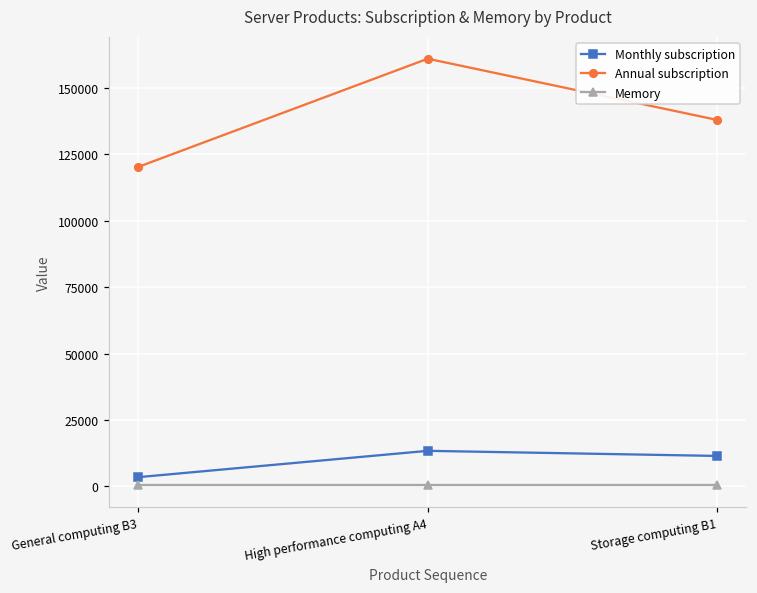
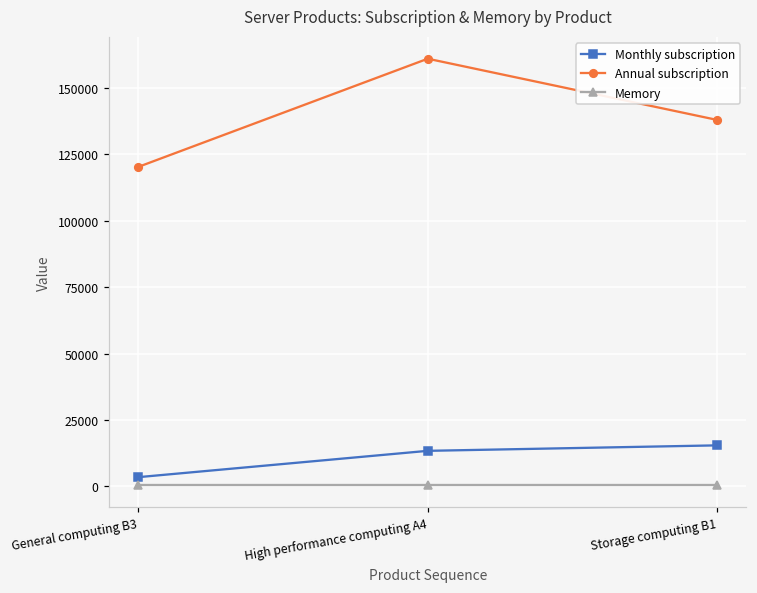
Monthly subscription, Storage computing B1: 12000 -> 15000
